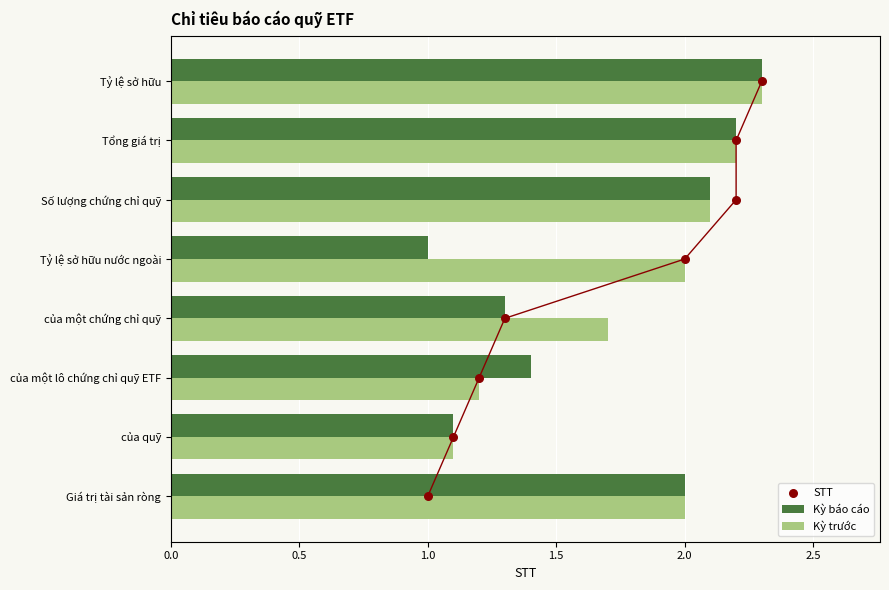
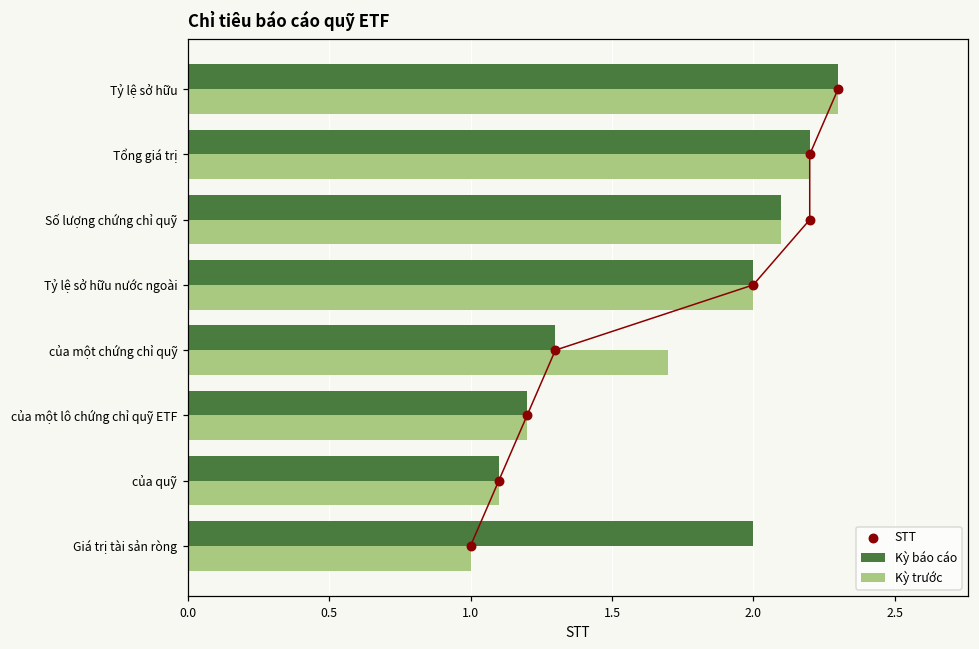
Kỳ báo cáo, Tỷ lệ sở hữu nước ngoài: 1 -> 2
Kỳ báo cáo, của một lô chứng chỉ quỹ ETF: 1.4 -> 1.2
Kỳ trước, Giá trị tài sản ròng: 2 -> 1
